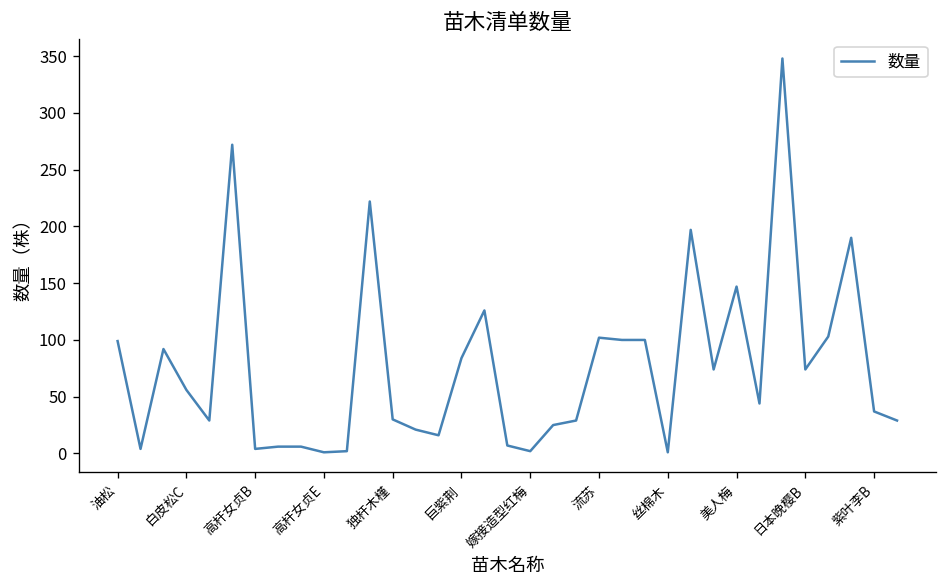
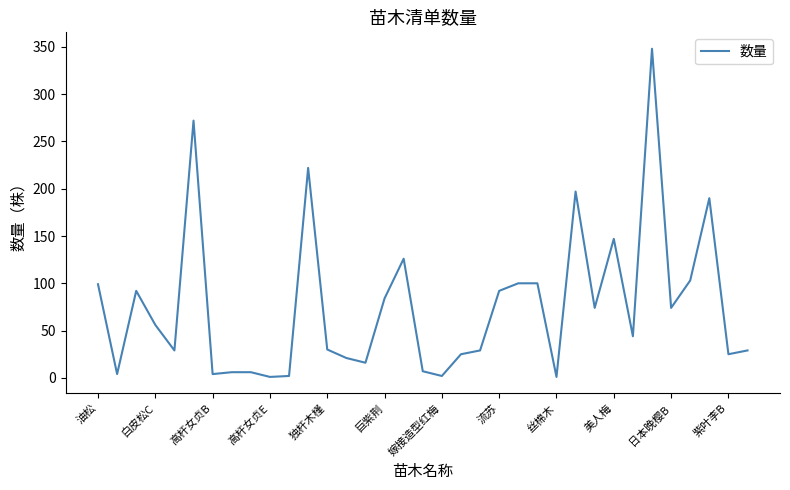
流苏: 100 -> 90
紫叶李B: 40 -> 30
